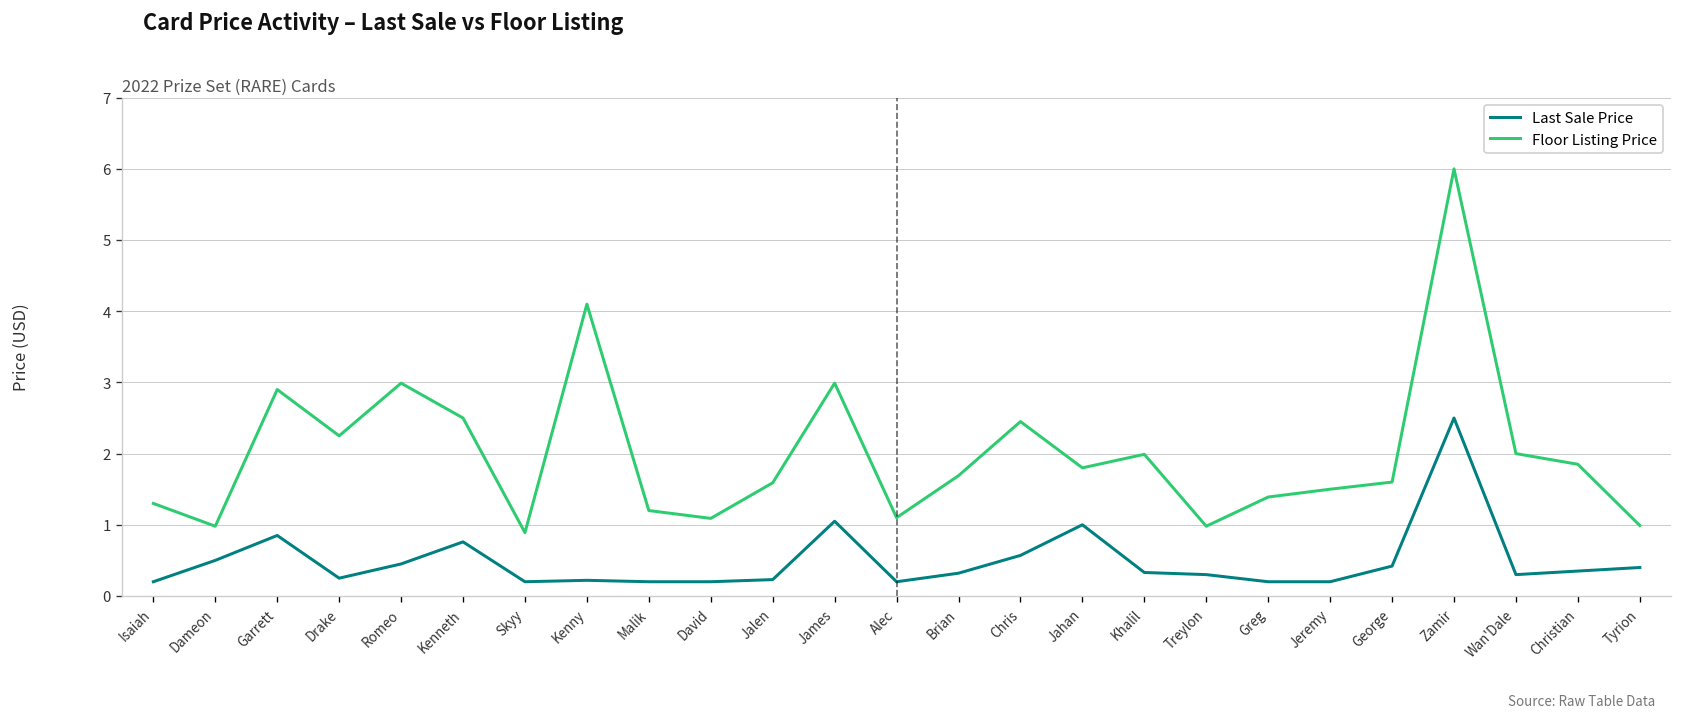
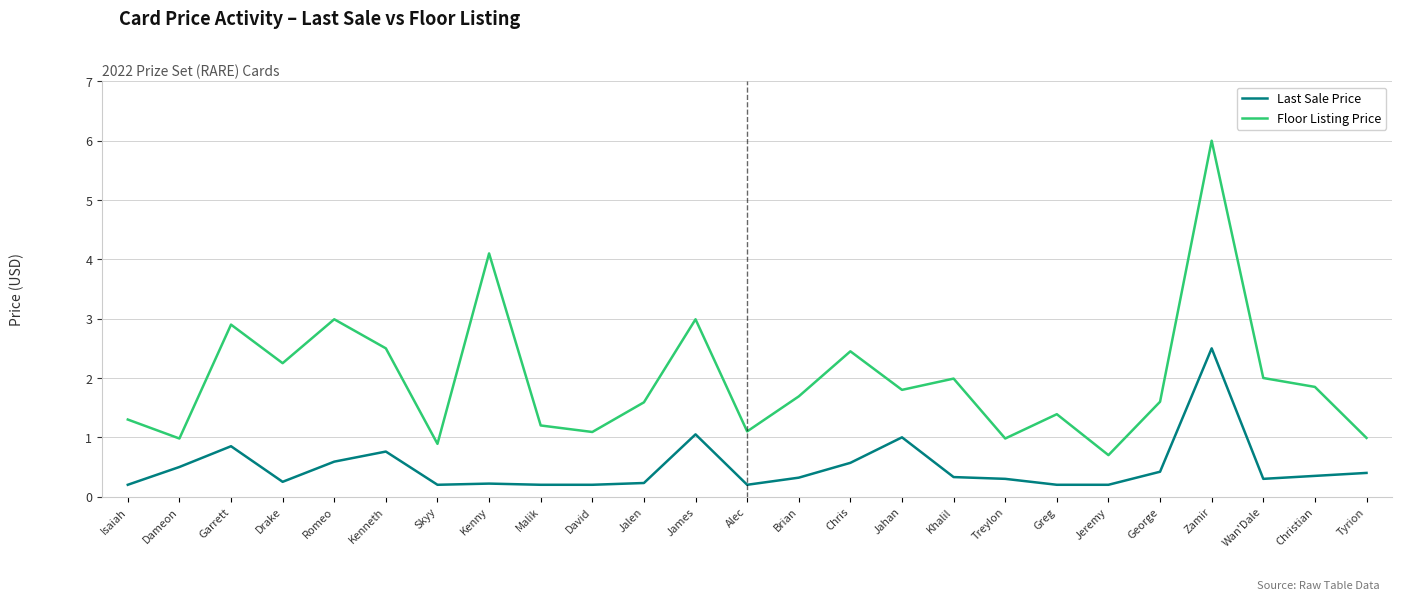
Last Sale Price, Romeo: 0.5 -> 0.6
Floor Listing Price, Jeremy: 1.5 -> 0.7
